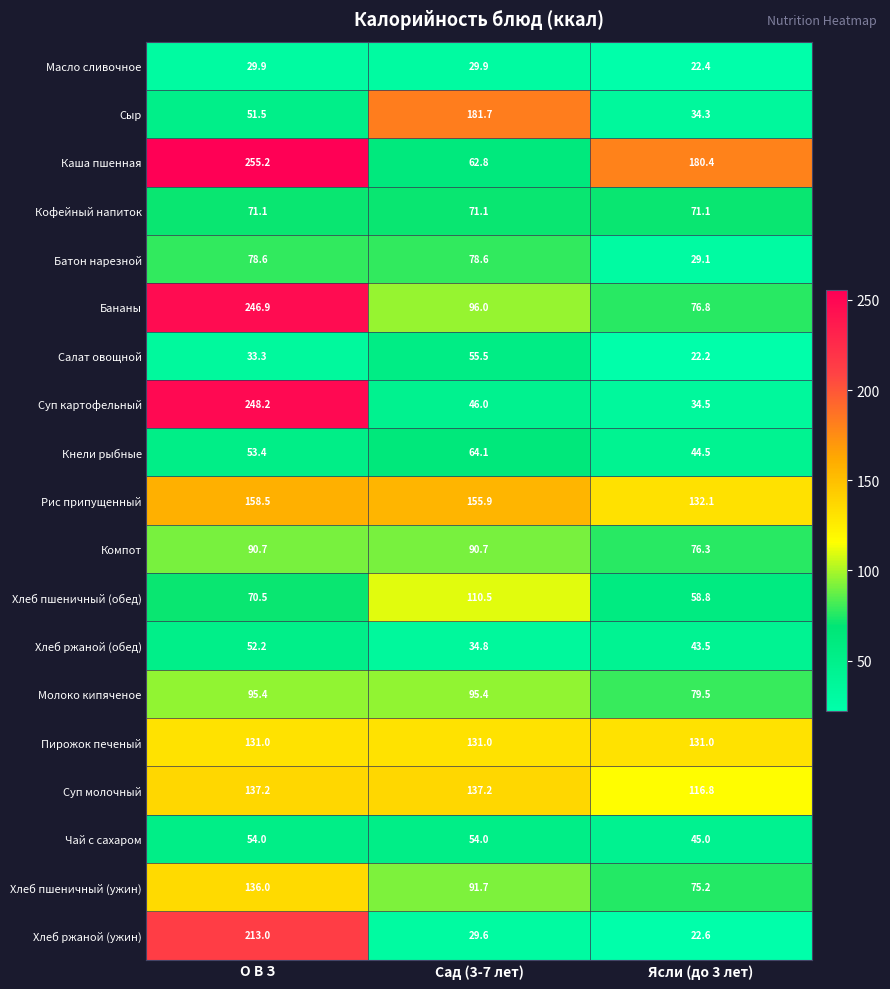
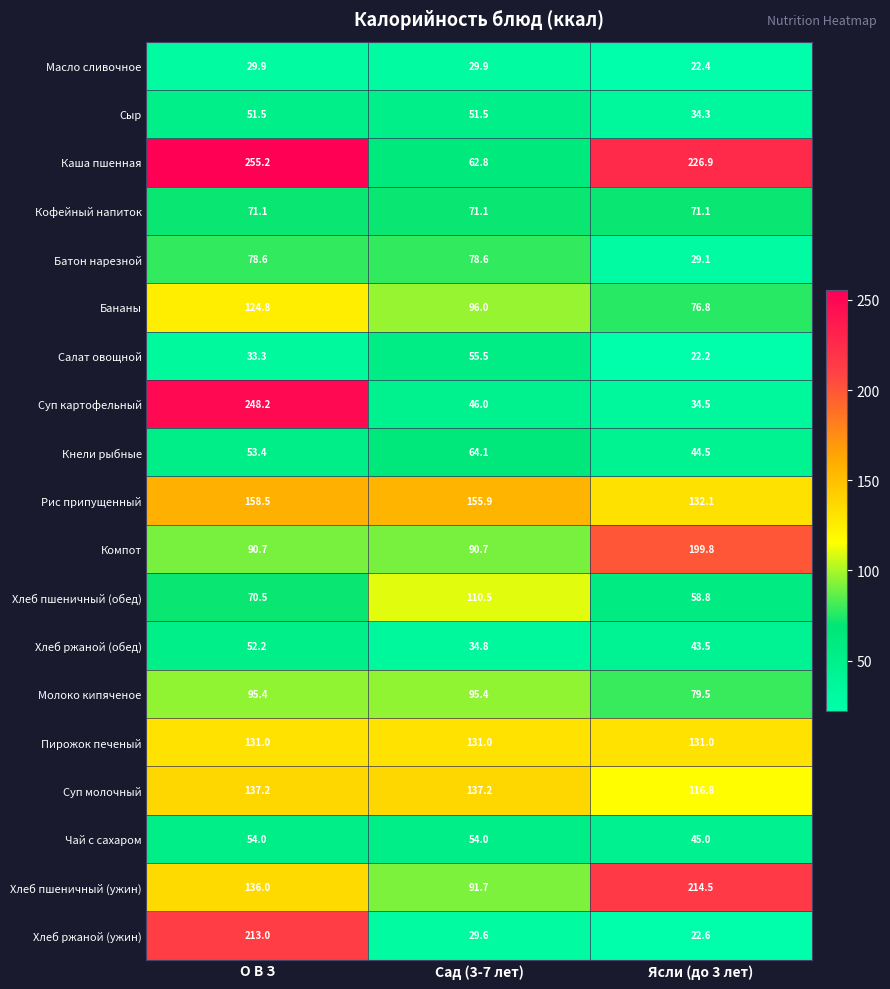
Сыр, Сад (3-7 лет): 181.7 -> 51.5
Каша пшенная, Ясли (до 3 лет): 180.4 -> 226.9
Бананы, О В З: 246.9 -> 124.8
Компот, Ясли (до 3 лет): 76.3 -> 199.8
Хлеб пшеничный (ужин), Ясли (до 3 лет): 75.2 -> 214.5
